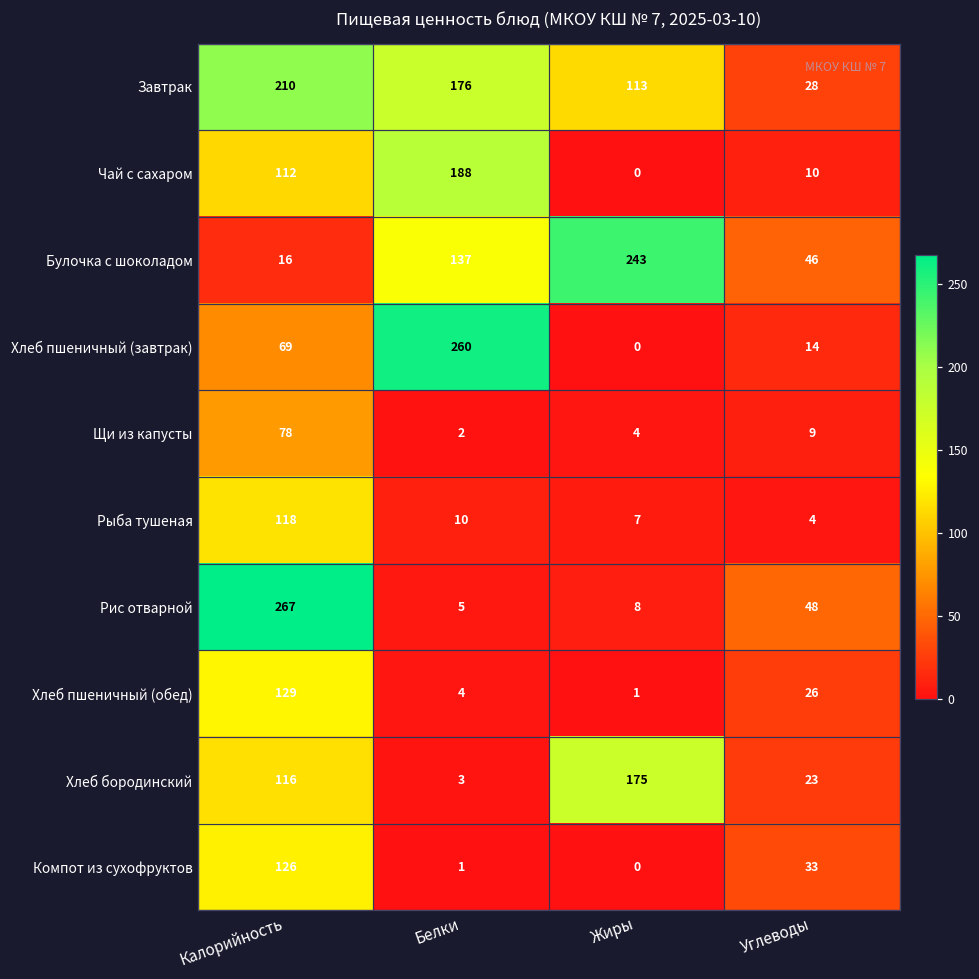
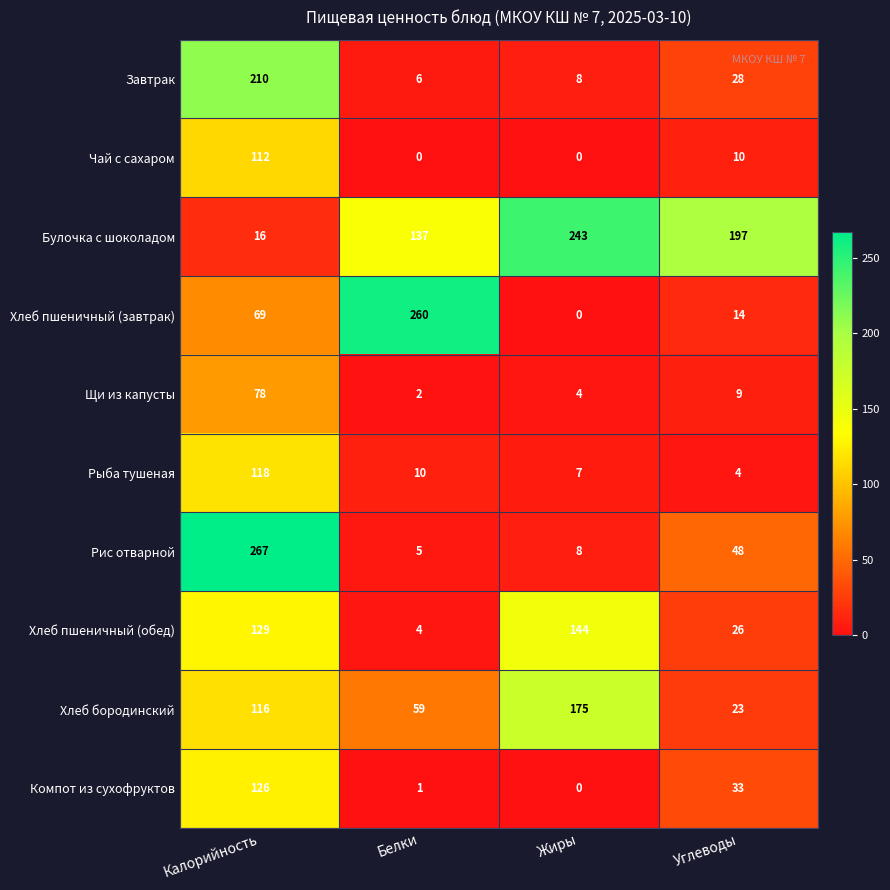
Завтрак, Белки: 176 -> 6
Завтрак, Жиры: 113 -> 8
Чай с сахаром, Белки: 188 -> 0
Булочка с шоколадом, Углеводы: 46 -> 197
Хлеб пшеничный (обед), Жиры: 1 -> 144
Хлеб бородинский, Белки: 3 -> 59
